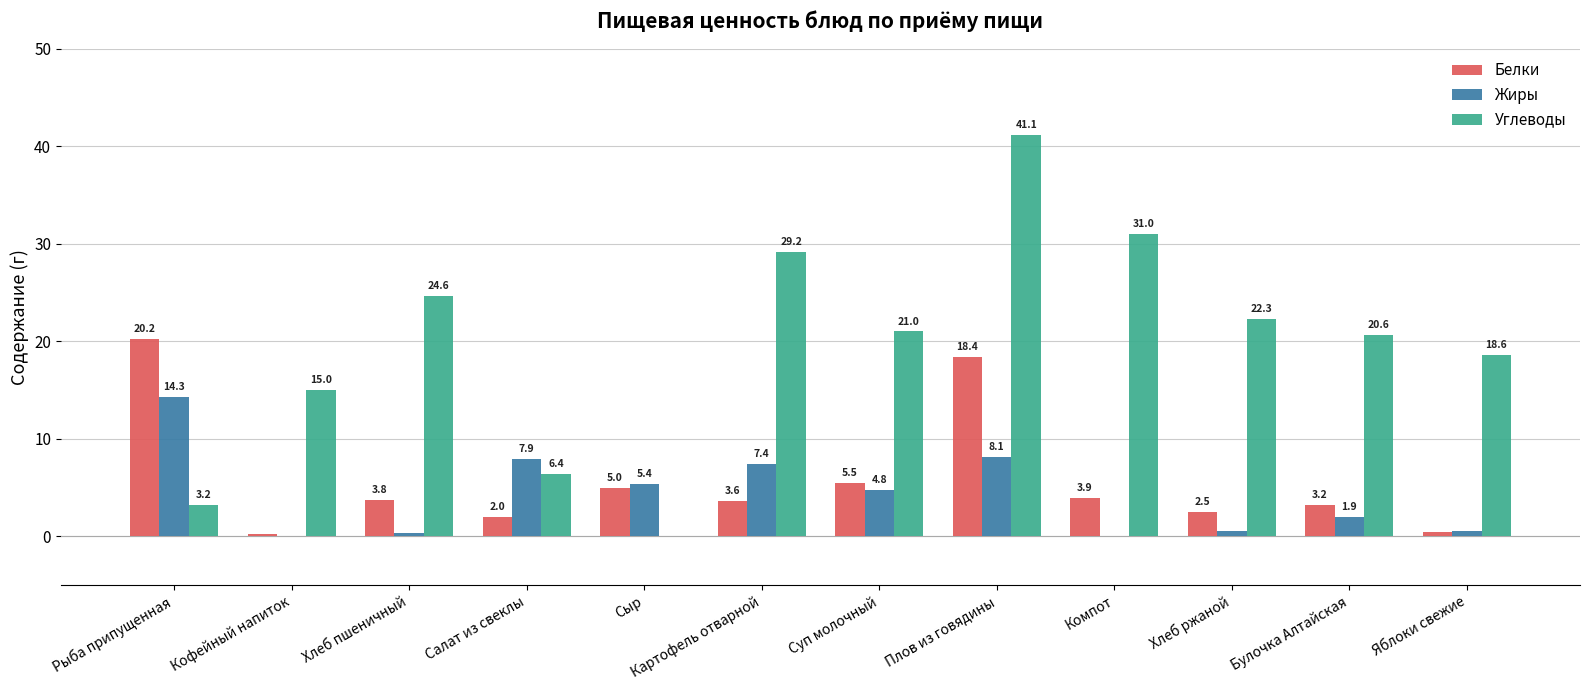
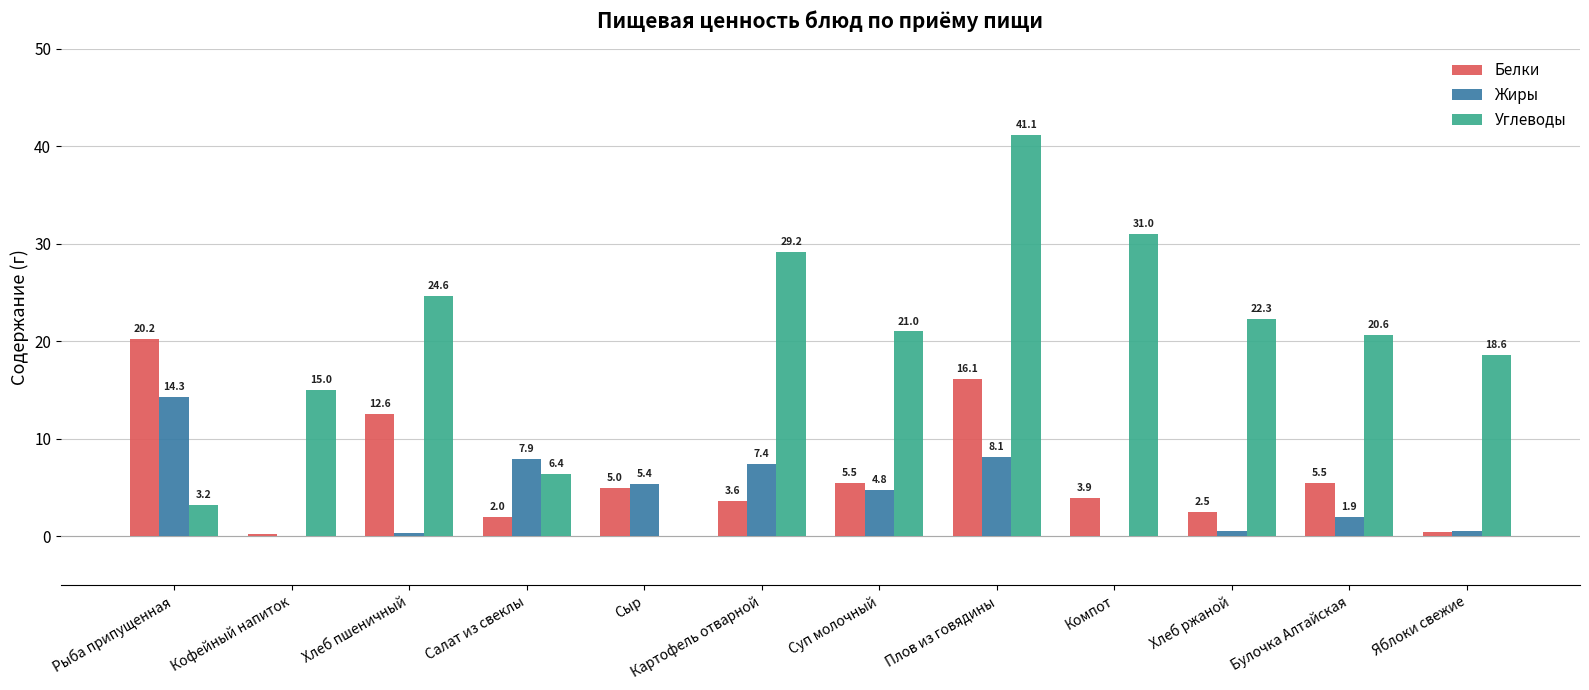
Белки, Хлеб пшеничный: 3.8 -> 12.6
Белки, Плов из говядины: 18.4 -> 16.1
Белки, Булочка Алтайская: 3.2 -> 5.5
